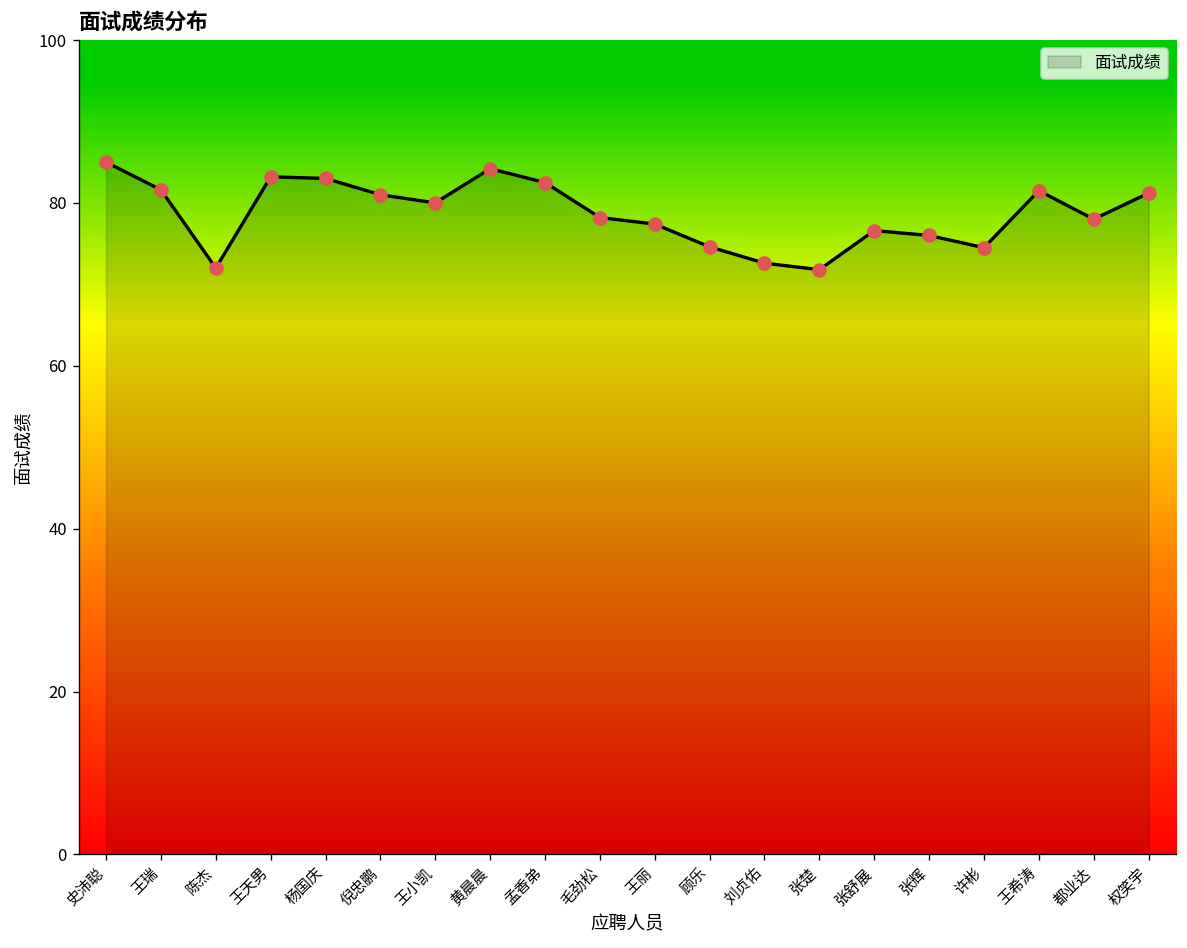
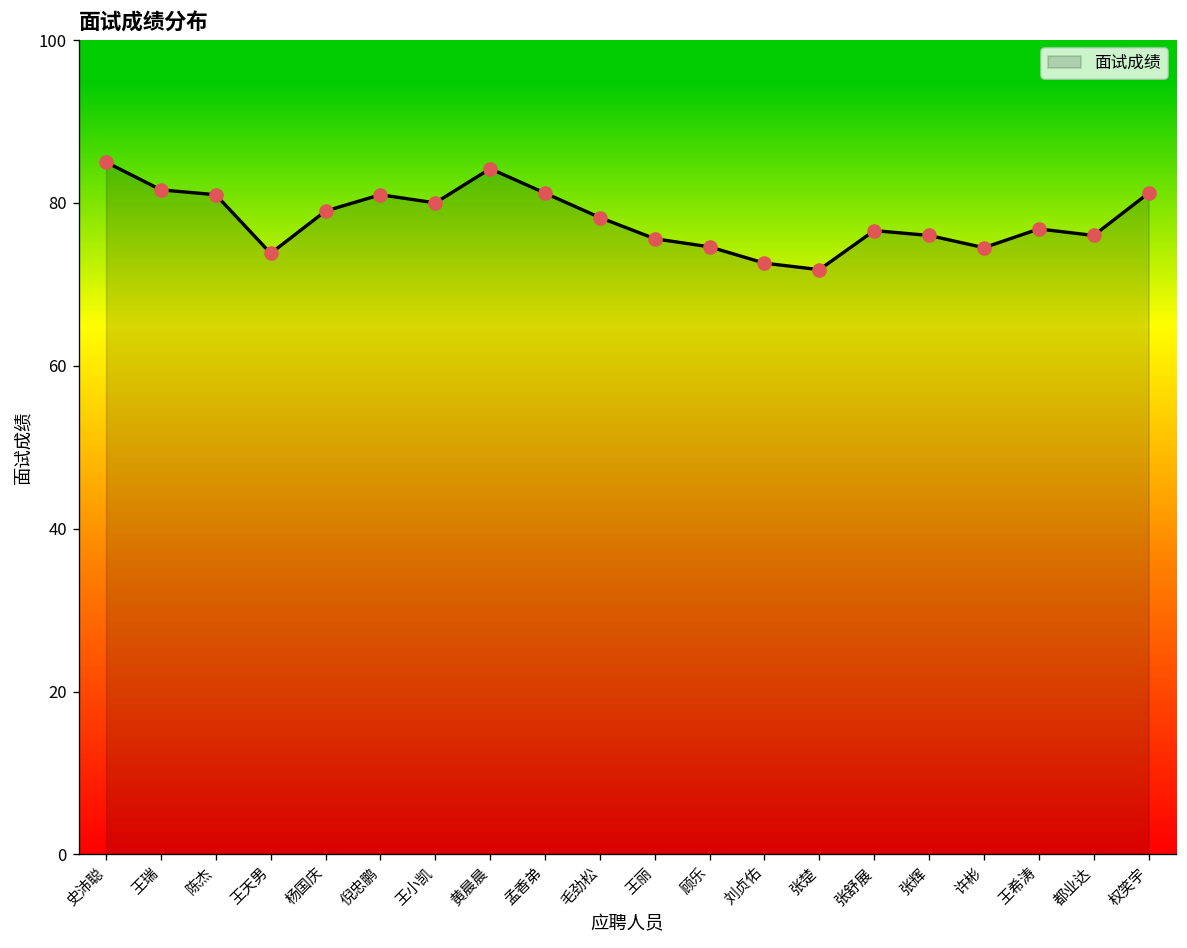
陈杰: 72 -> 81
王天男: 83 -> 74
杨国庆: 83 -> 79
孟香弟: 83 -> 81
王丽: 77 -> 76
王希涛: 82 -> 77
都业达: 78 -> 76
